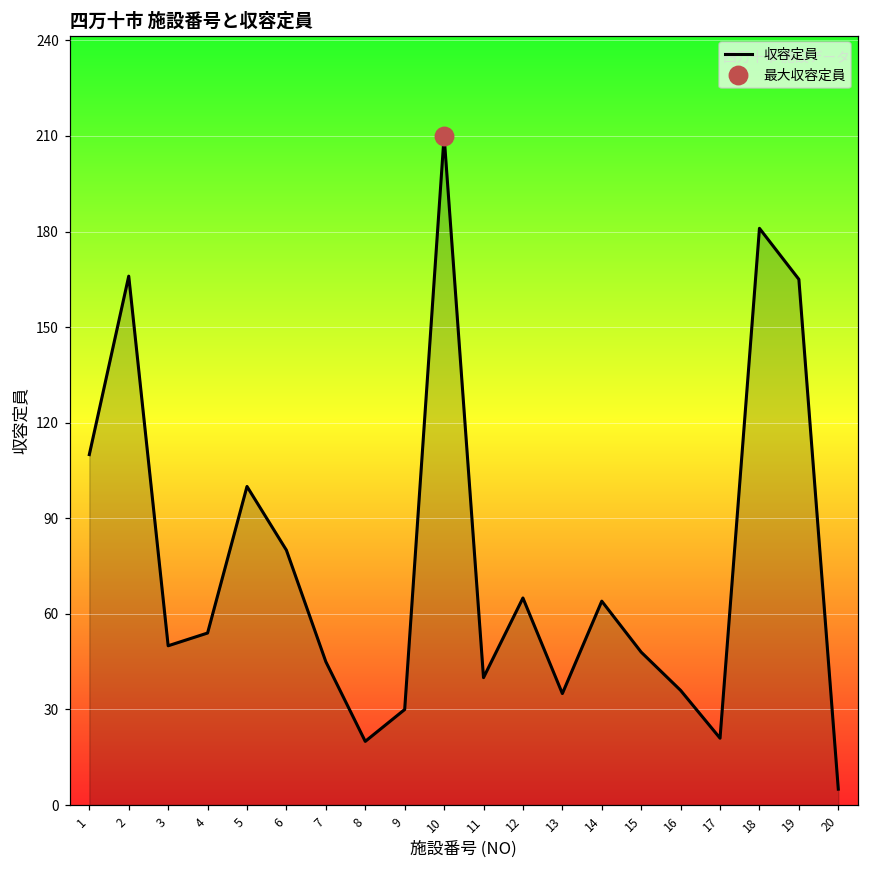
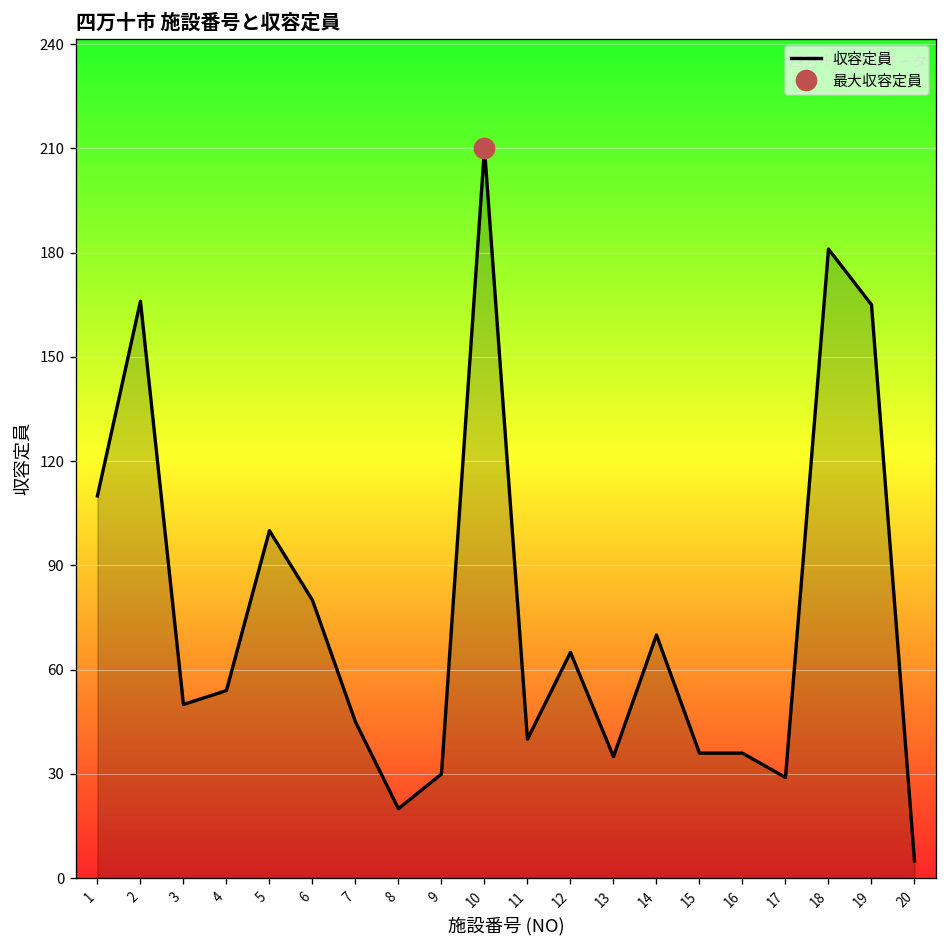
収容定員, 14: 64 -> 70
収容定員, 15: 48 -> 36
収容定員, 17: 21 -> 29
